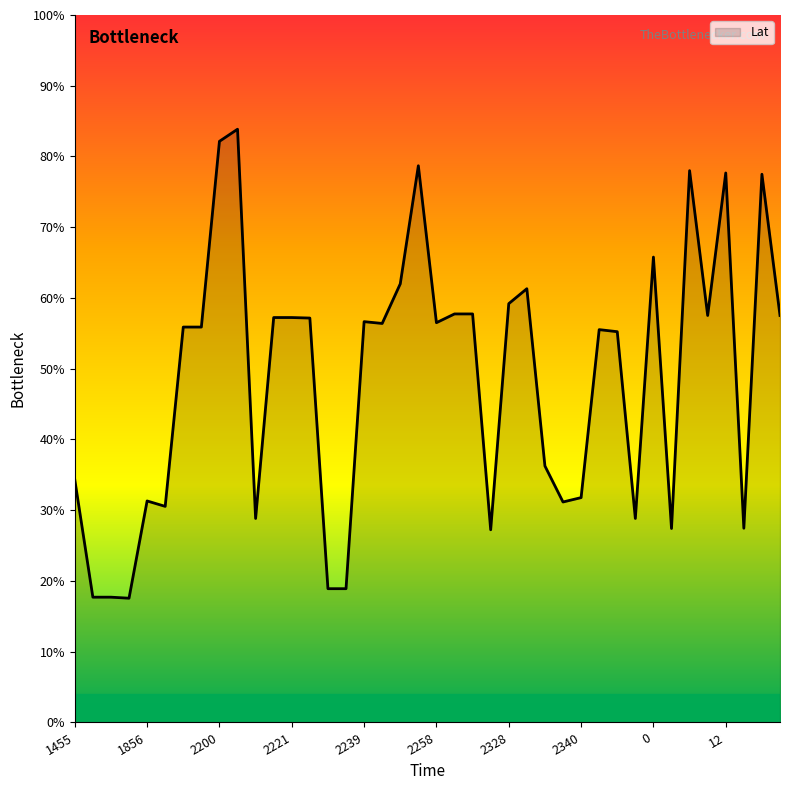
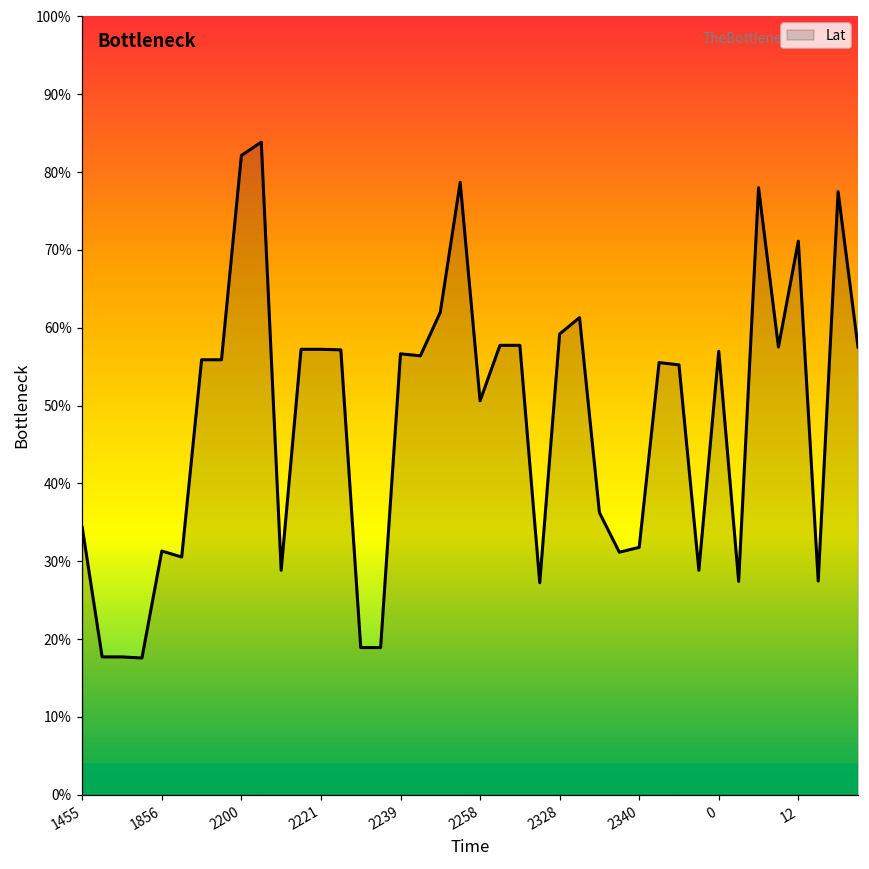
2258: 57% -> 51%
0: 66% -> 57%
12: 78% -> 71%
